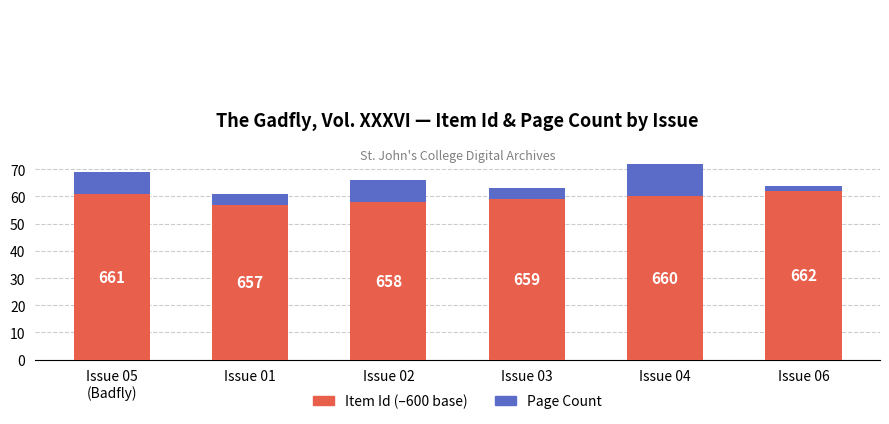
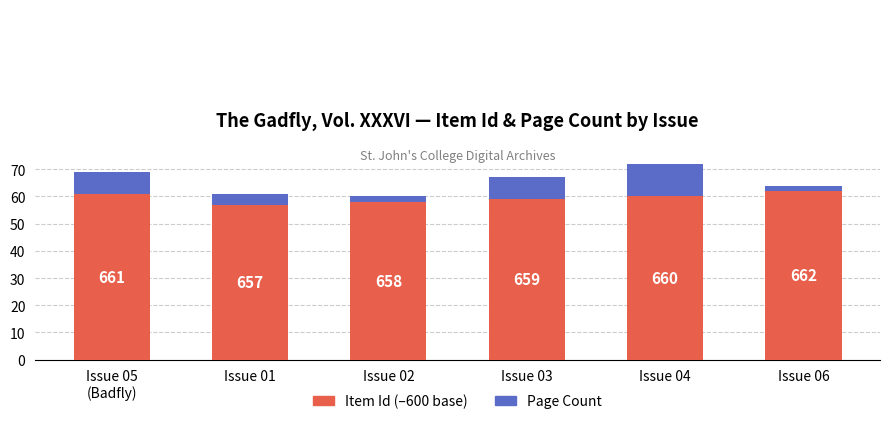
Page Count, Issue 02: 8 -> 2
Page Count, Issue 03: 4 -> 8
